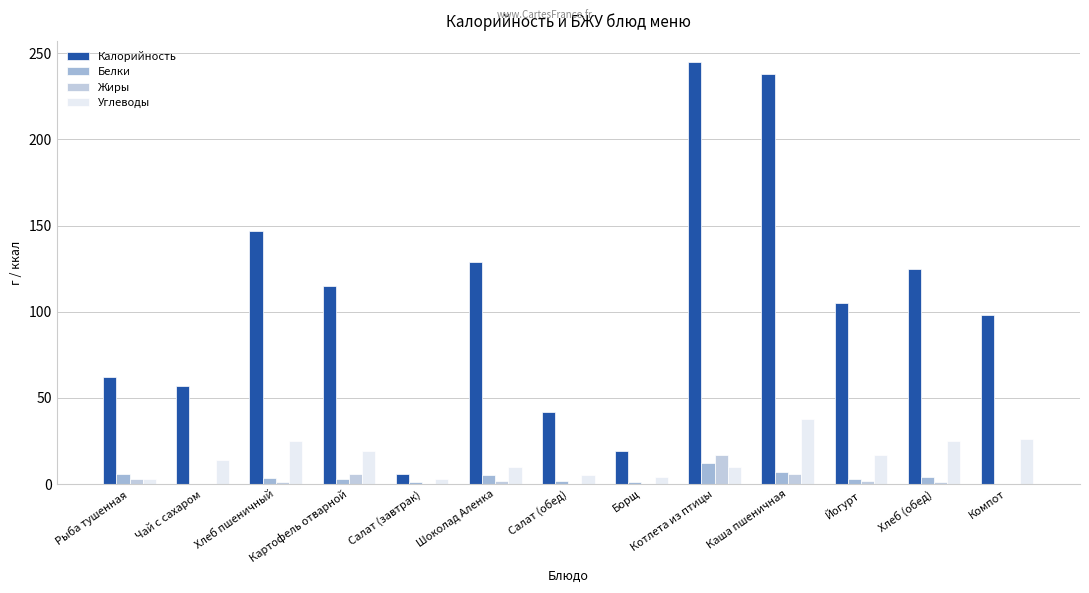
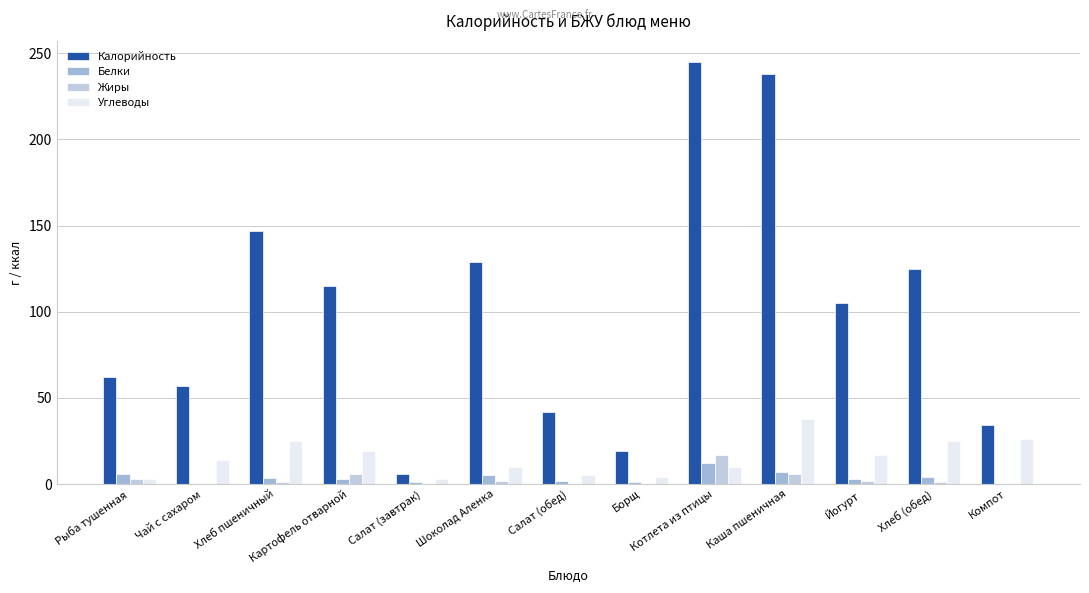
Калорийность, Компот: 98 -> 34
